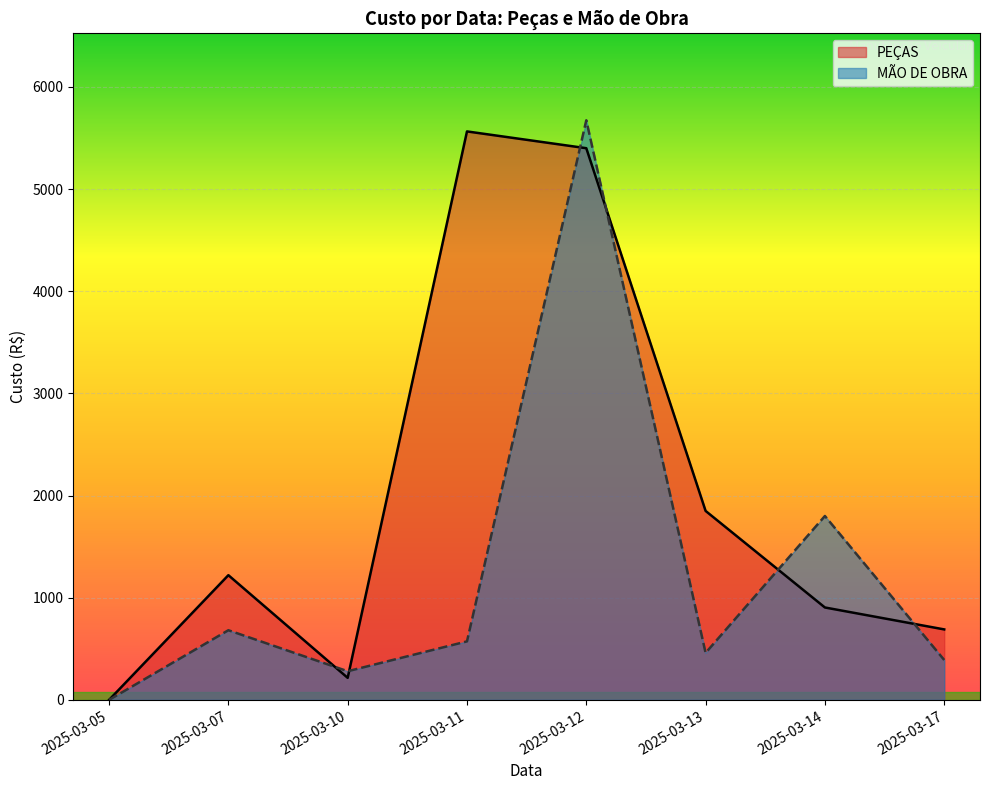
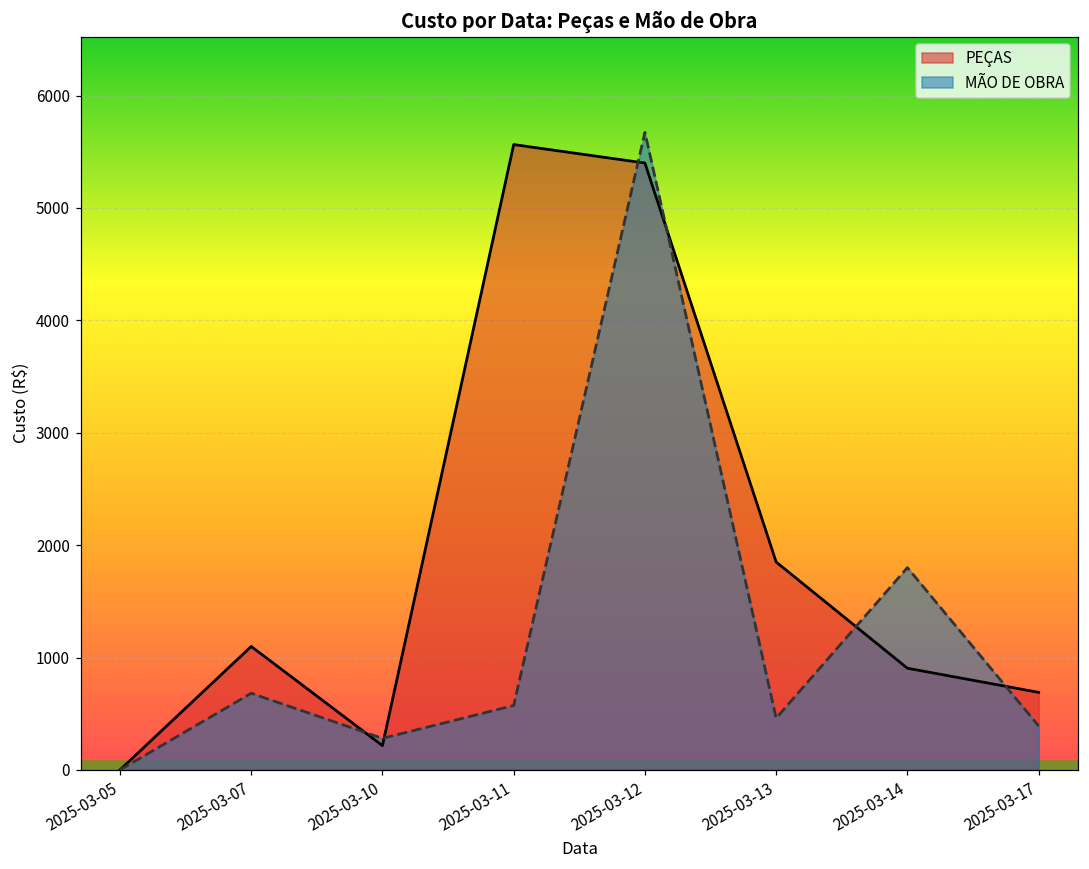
PEÇAS, 2025-03-07: 1220 -> 1100
